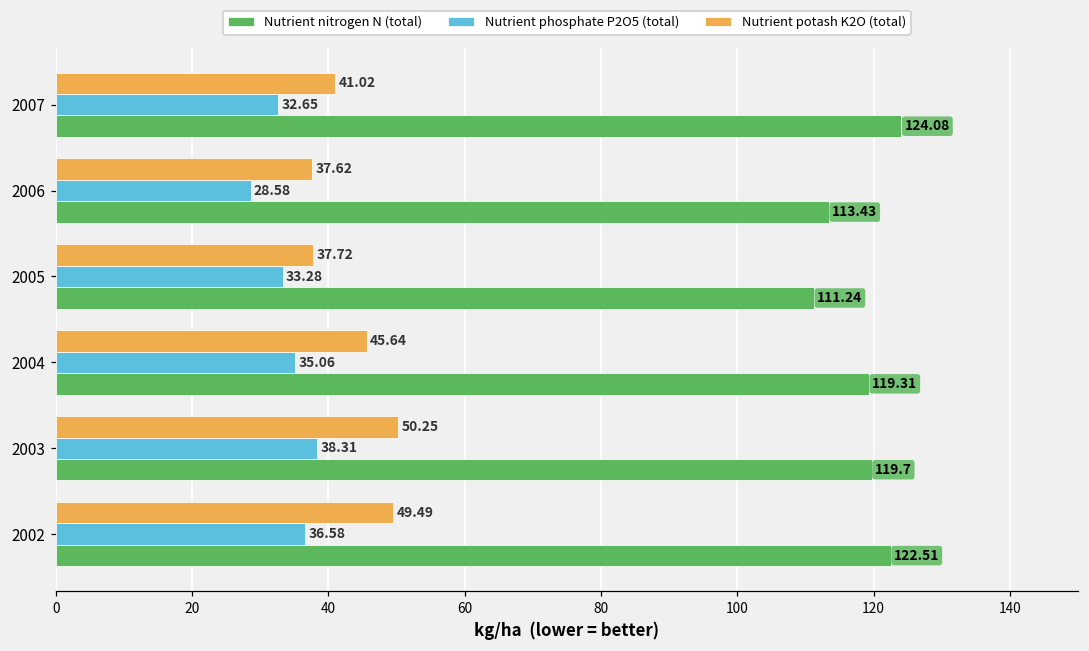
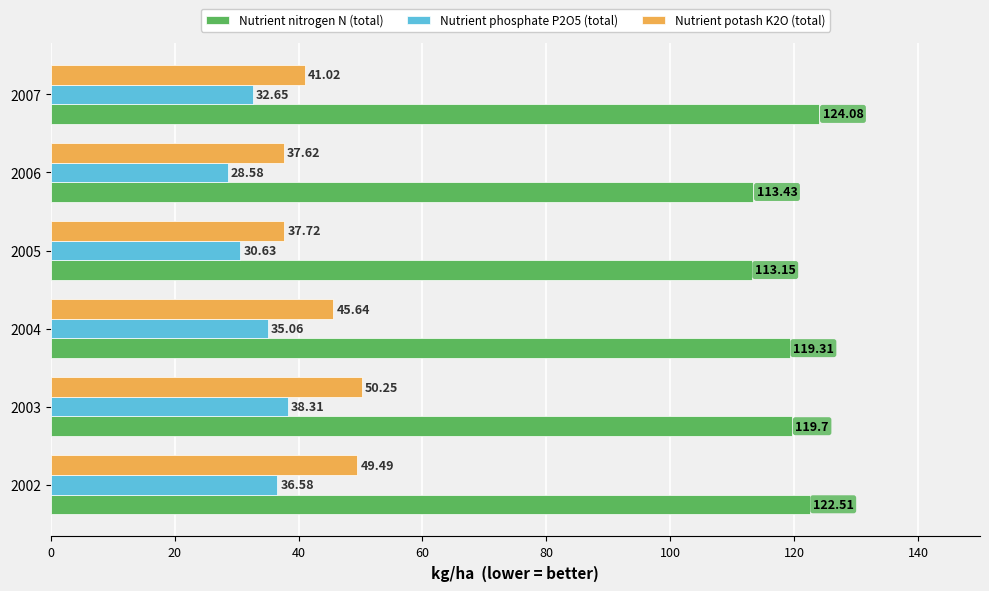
Nutrient phosphate P2O5 (total), 2005: 33.28 -> 30.63
Nutrient nitrogen N (total), 2005: 111.24 -> 113.15
